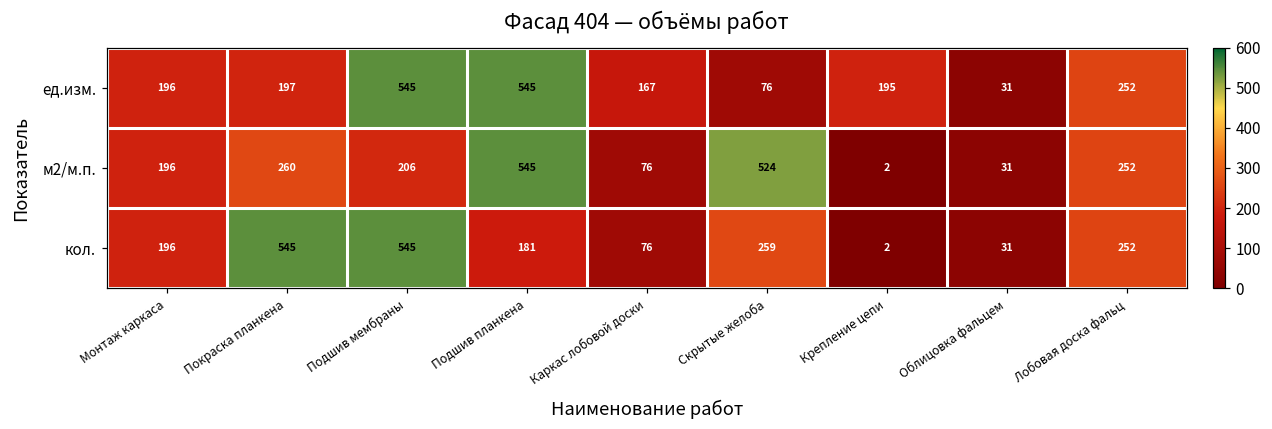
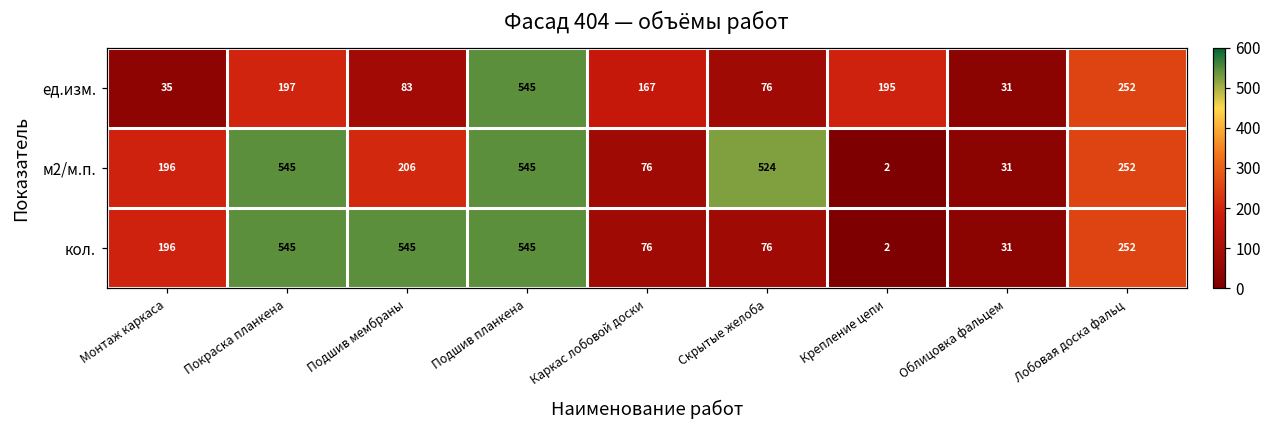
ед.изм., Монтаж каркаса: 196 -> 35
ед.изм., Подшив мембраны: 545 -> 83
м2/м.п., Покраска планкена: 260 -> 545
кол., Подшив планкена: 181 -> 545
кол., Скрытые желоба: 259 -> 76
